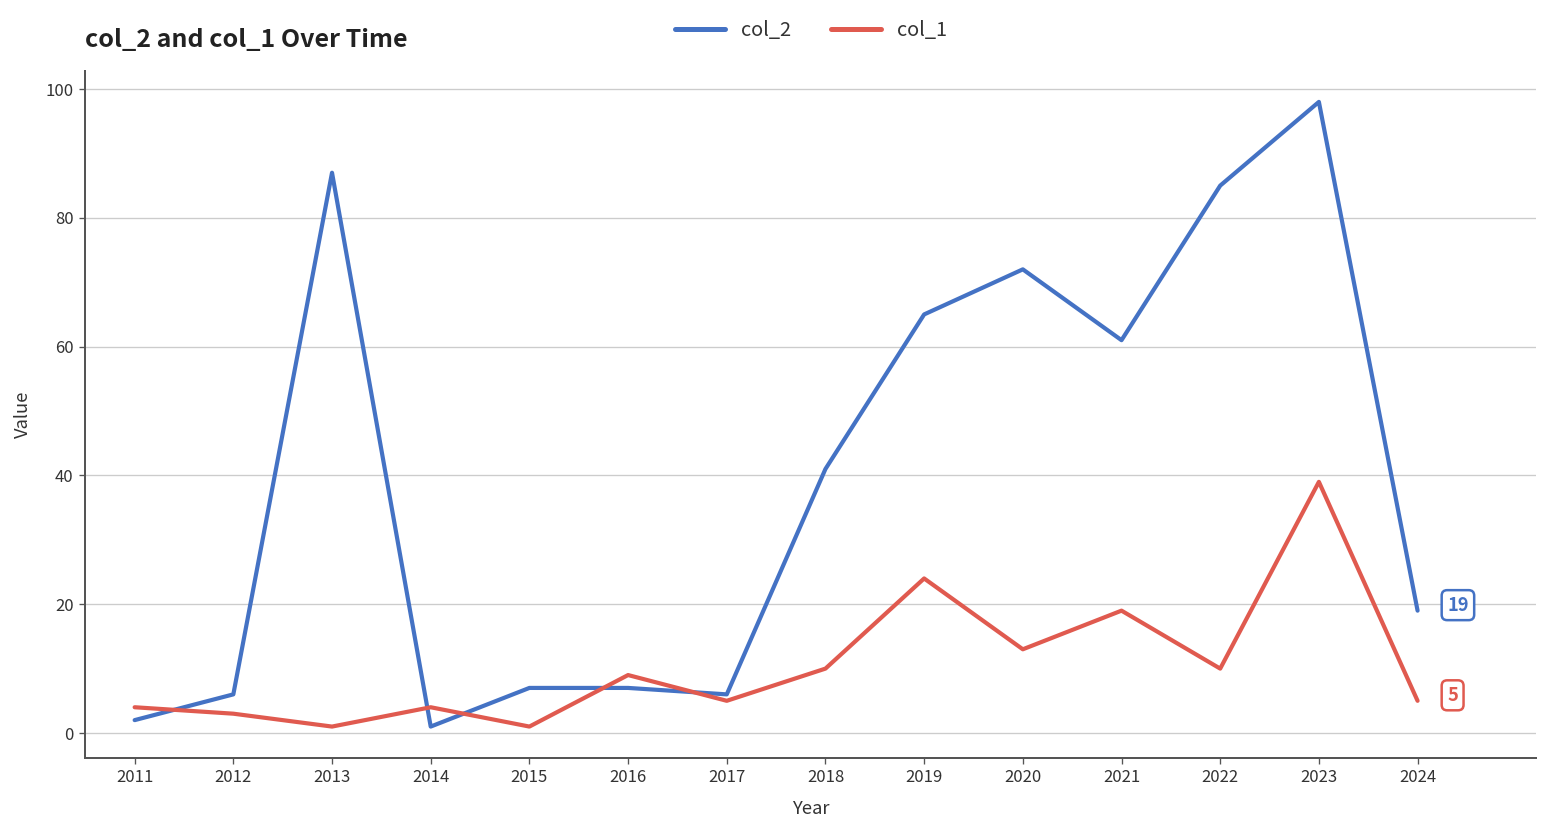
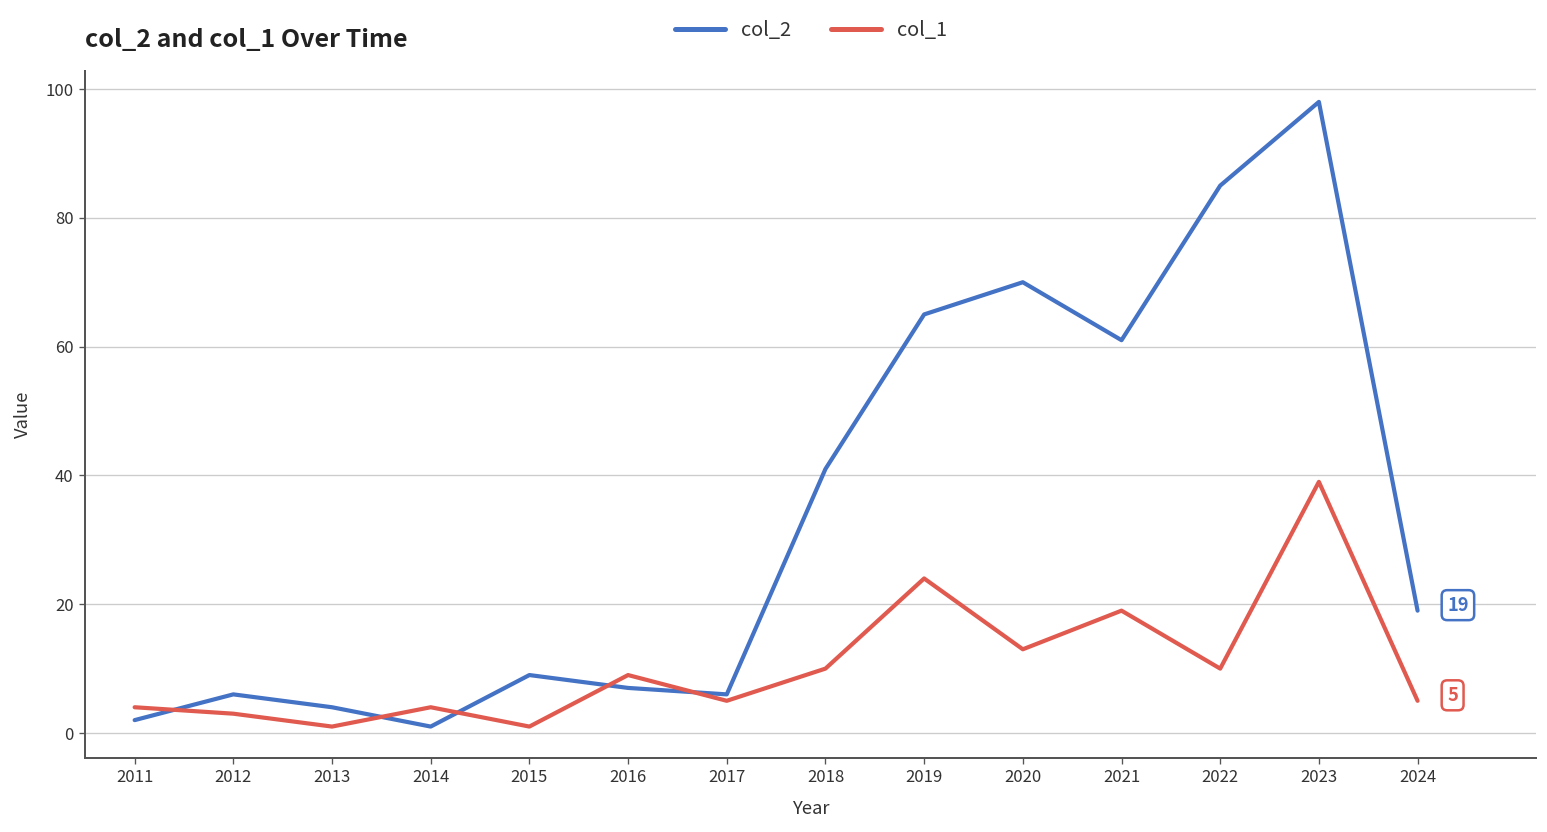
col_2, 2013: 87 -> 4
col_2, 2015: 7 -> 9
col_2, 2020: 72 -> 70
